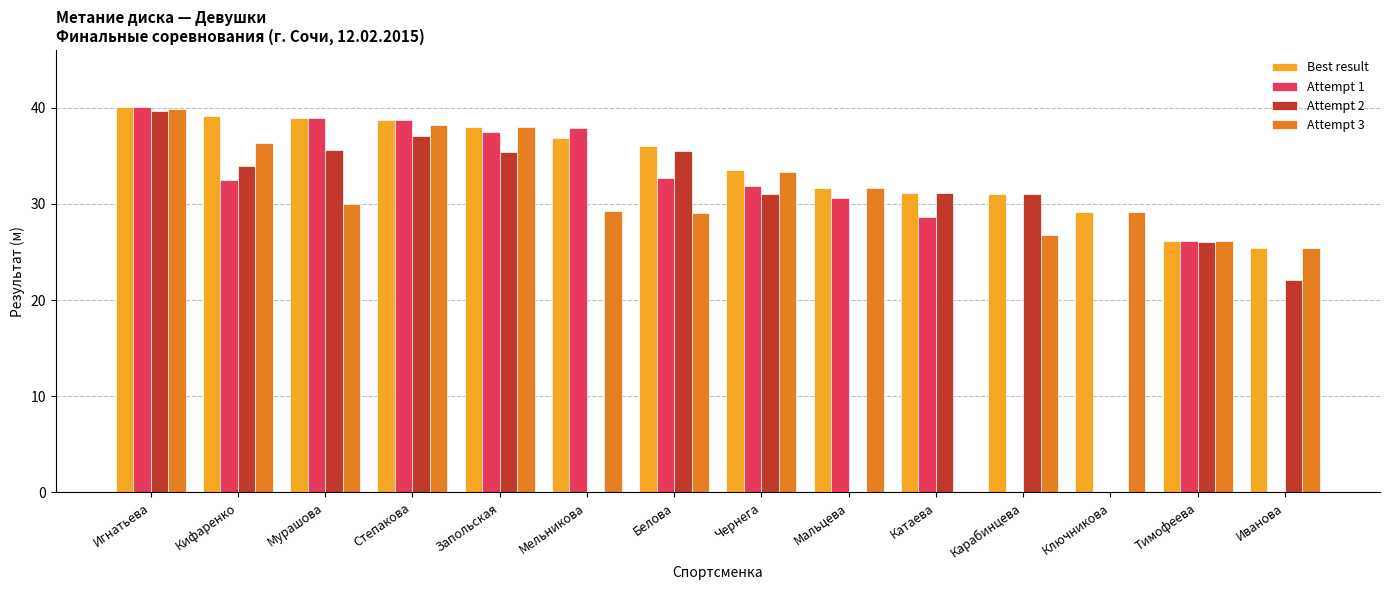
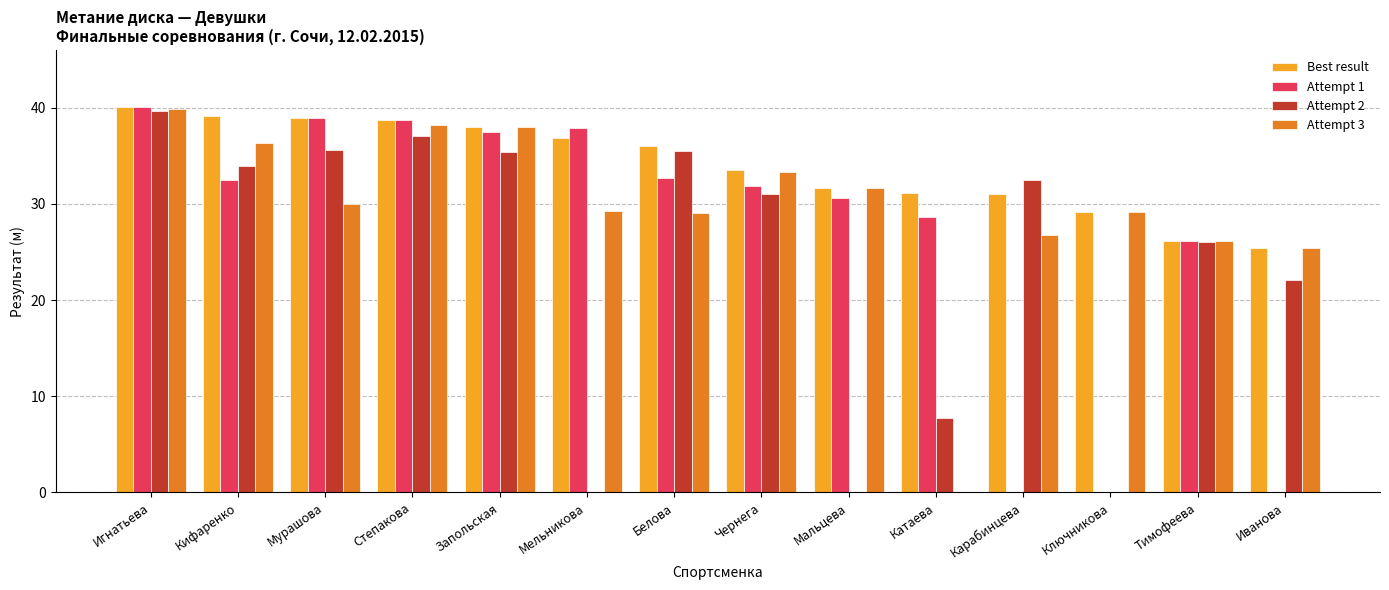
Attempt 2, Катаева: 31 -> 8
Attempt 2, Карабинцева: 31 -> 32
